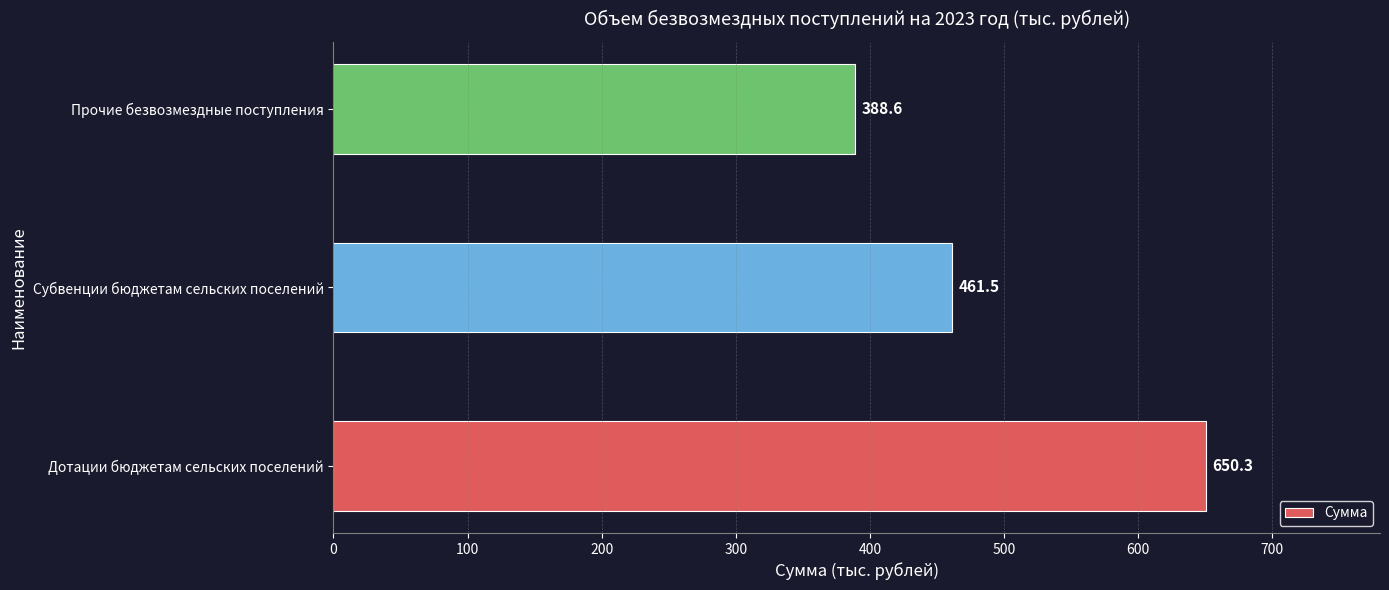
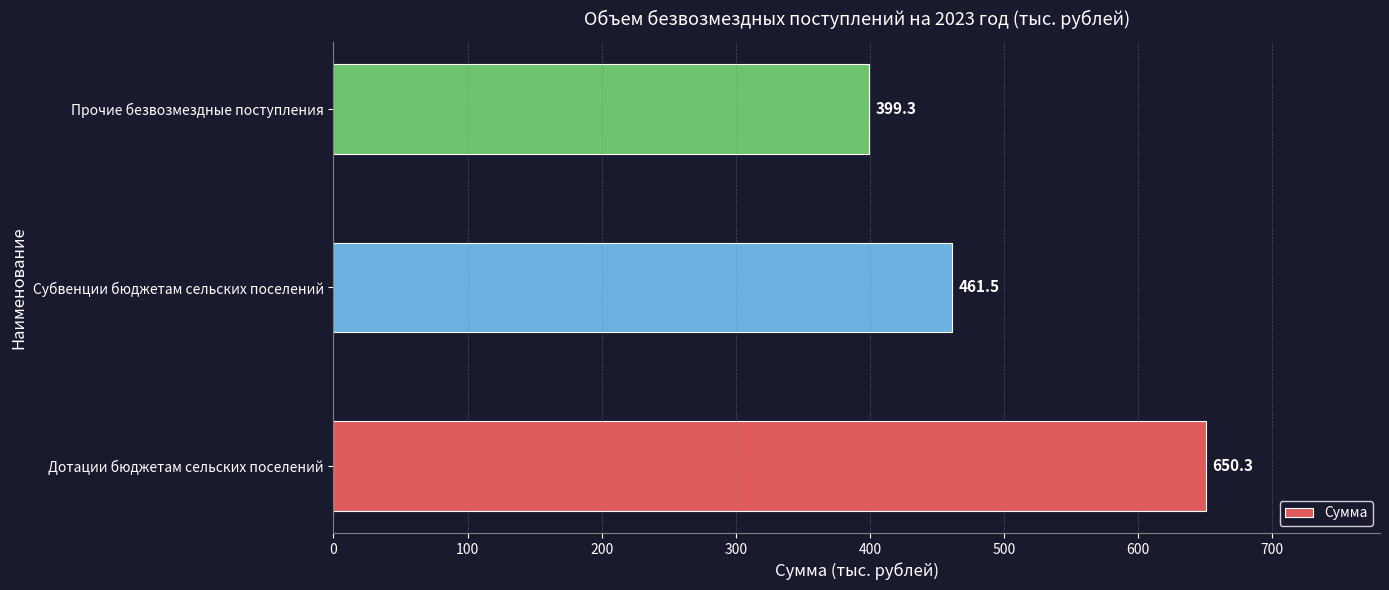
Прочие безвозмездные поступления: 388.6 -> 399.3
